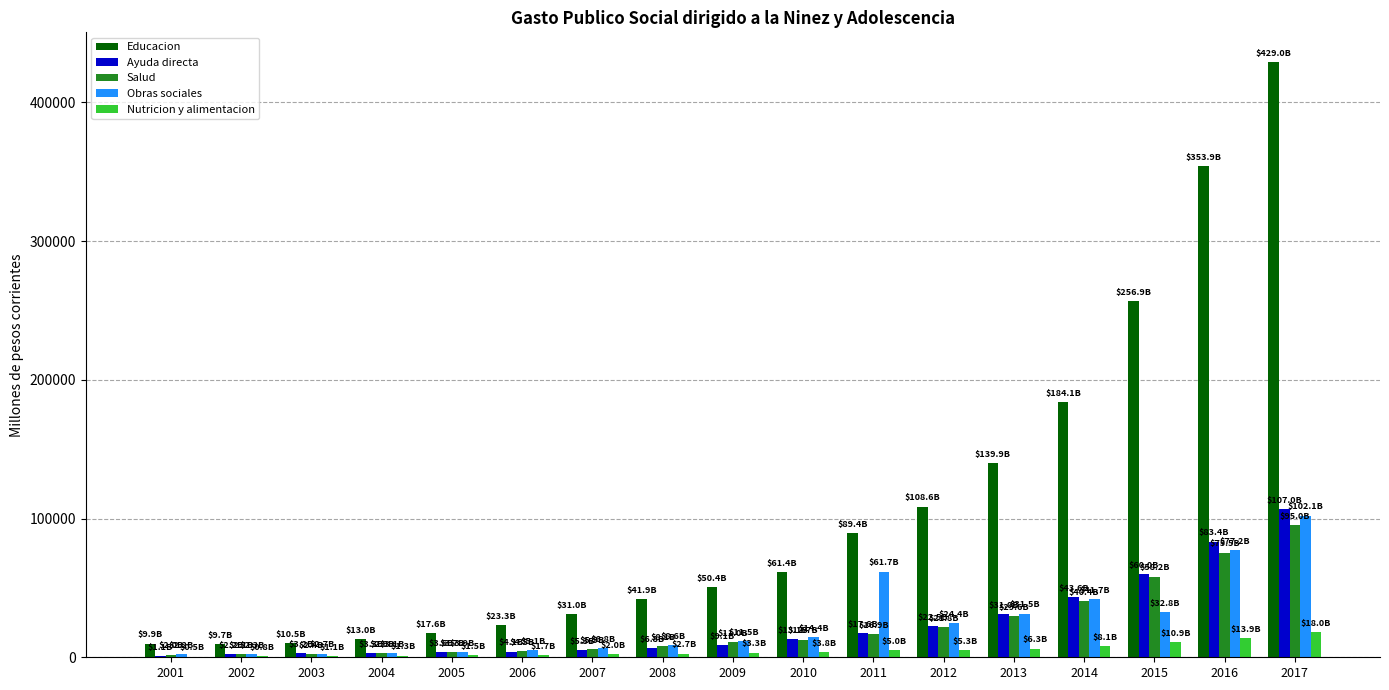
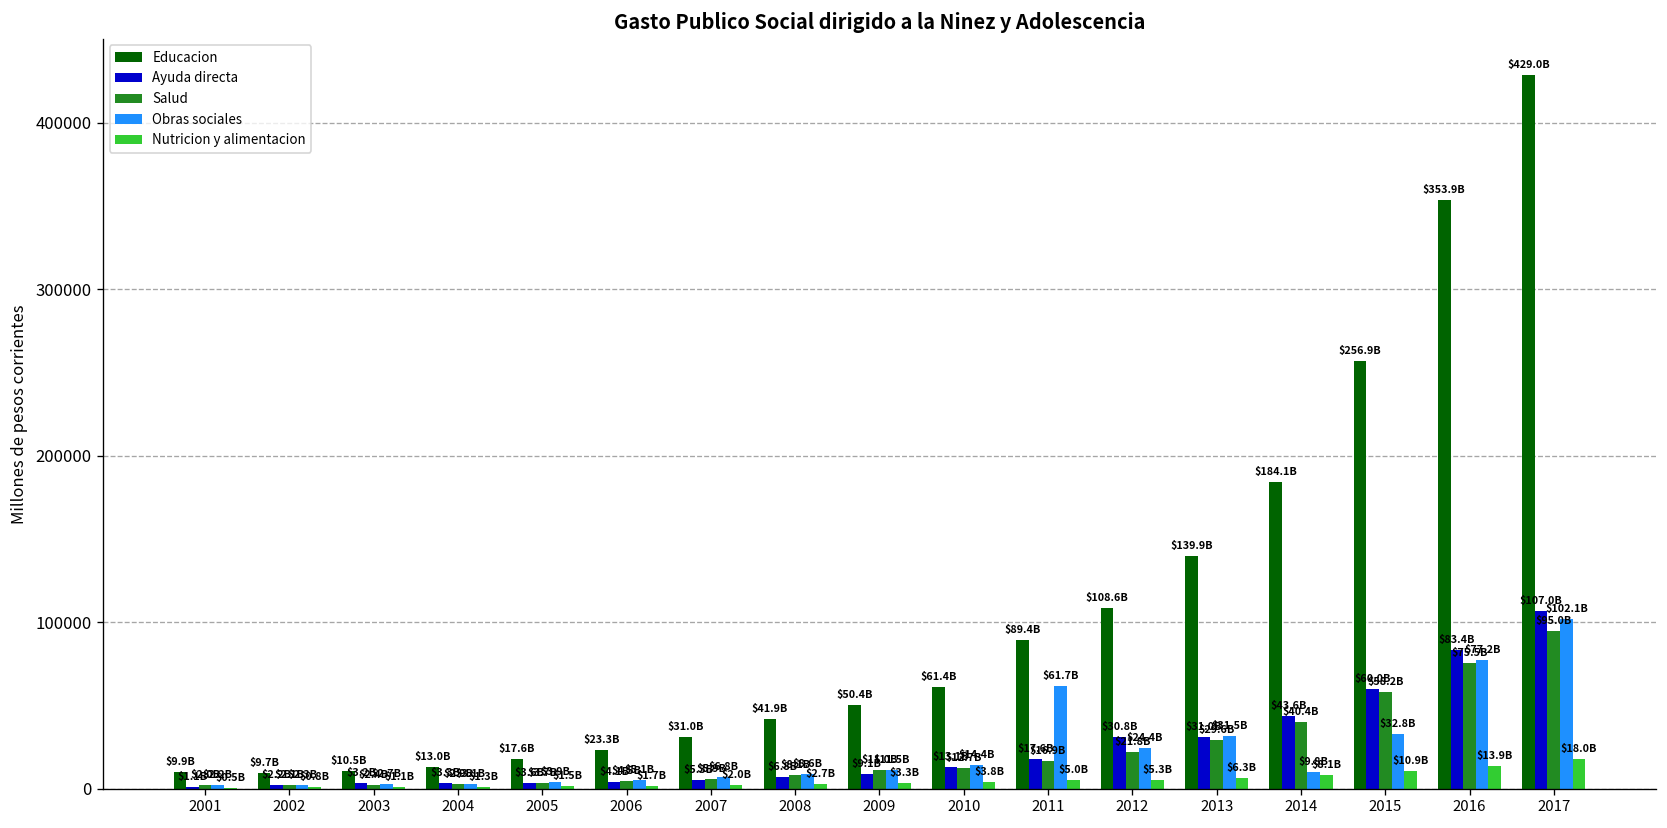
Ayuda directa, 2012: $22.5B -> $30.8B
Obras sociales, 2014: $41.7B -> $9.8B
